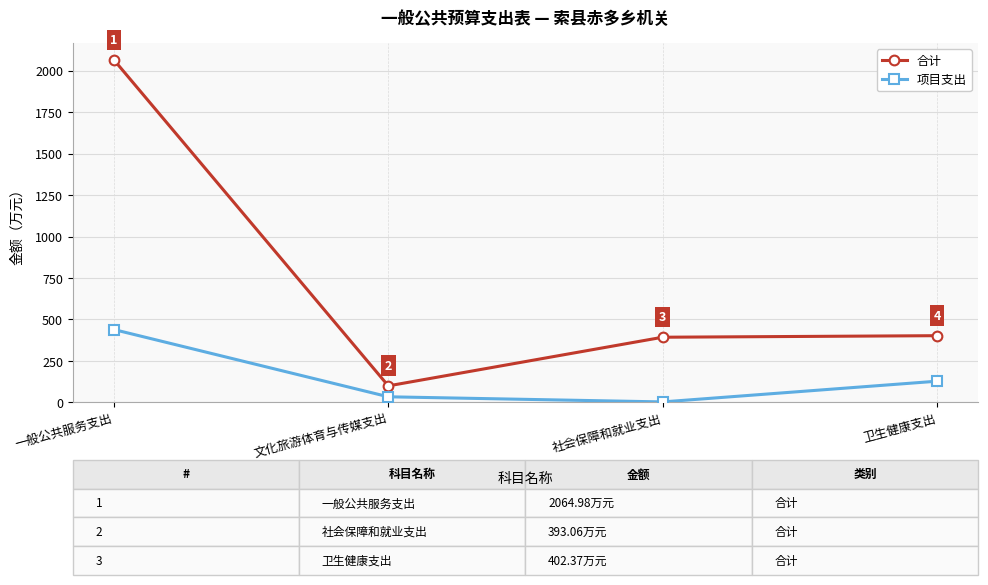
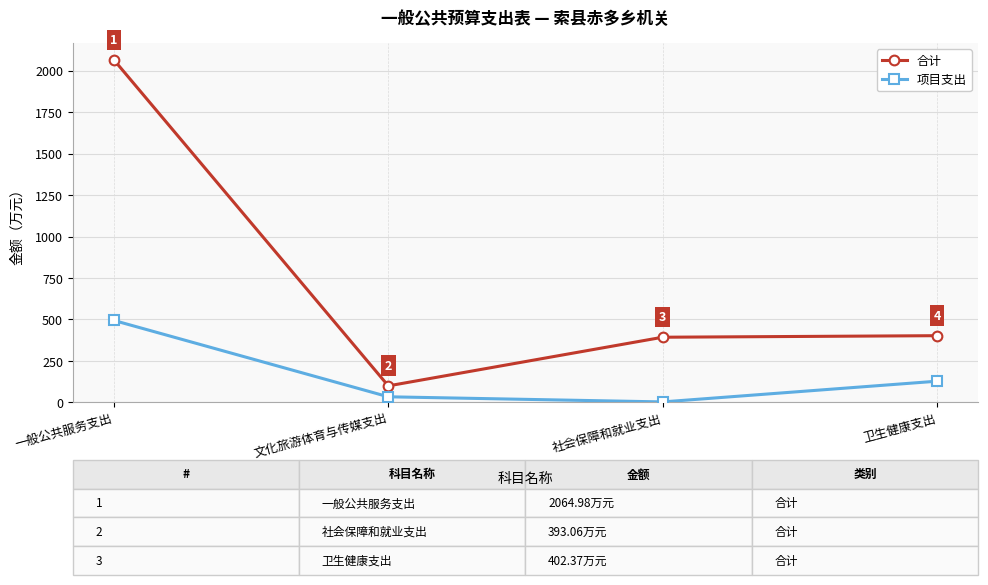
项目支出, 一般公共服务支出: 440 -> 490
